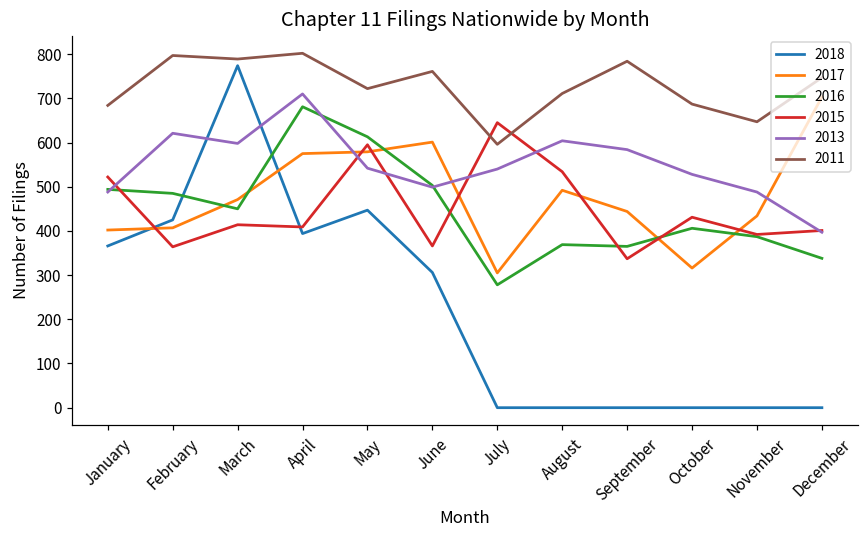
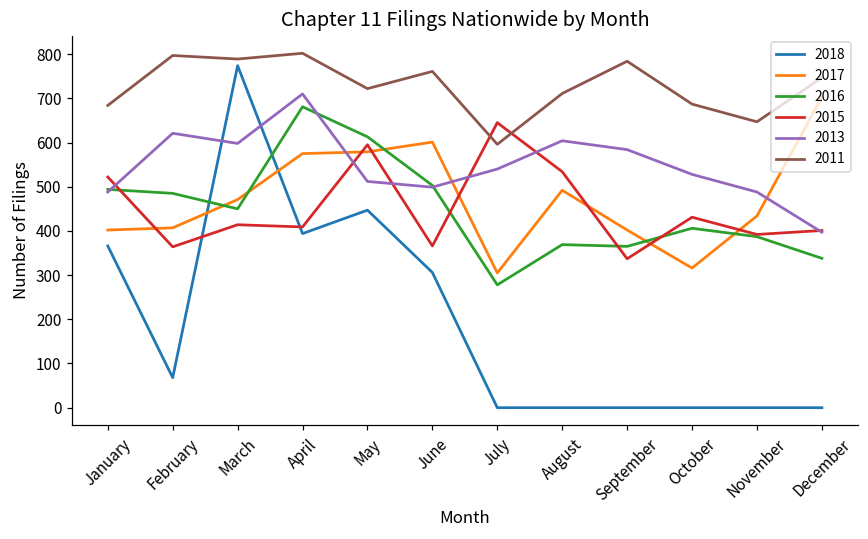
2018, February: 430 -> 70
2013, May: 540 -> 510
2017, September: 440 -> 400
